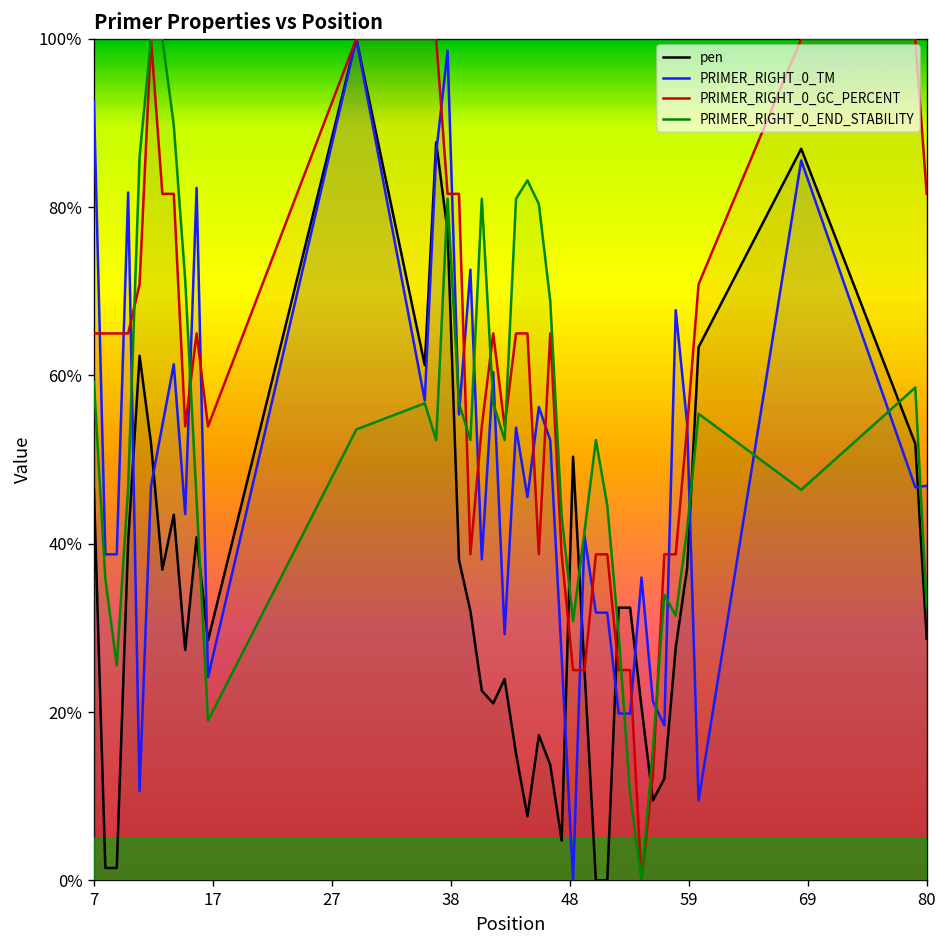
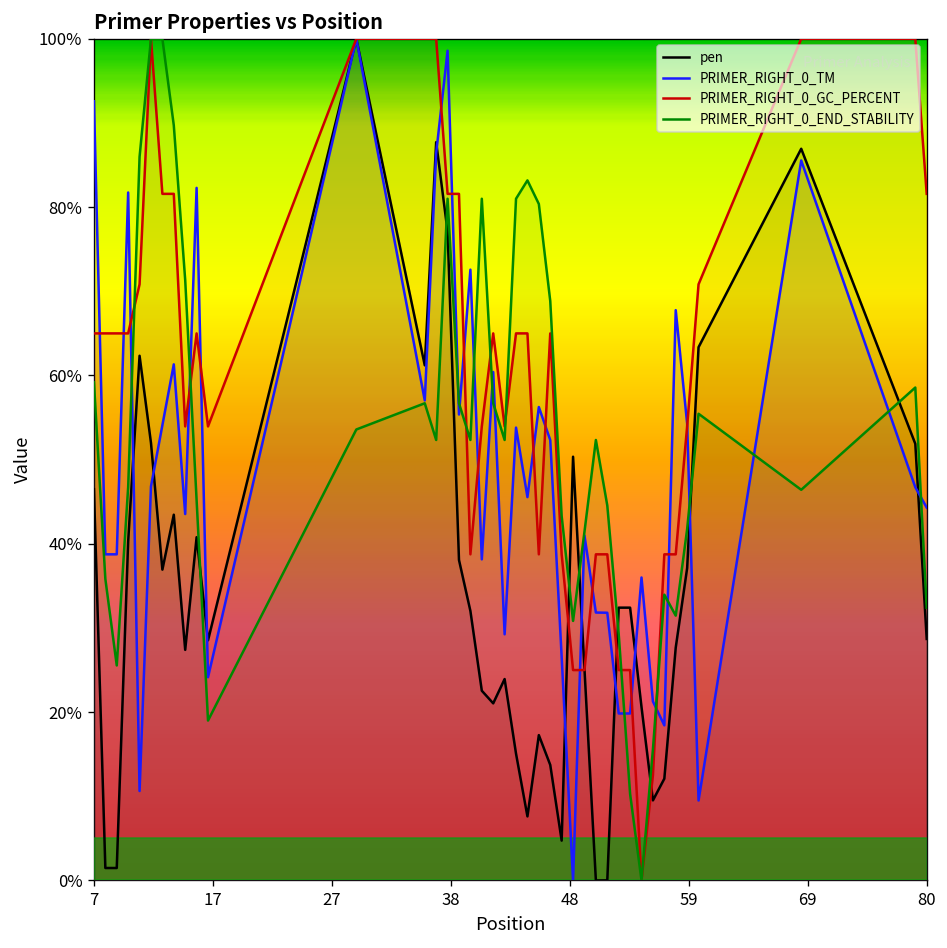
PRIMER_RIGHT_0_TM, 80: 47% -> 44%
